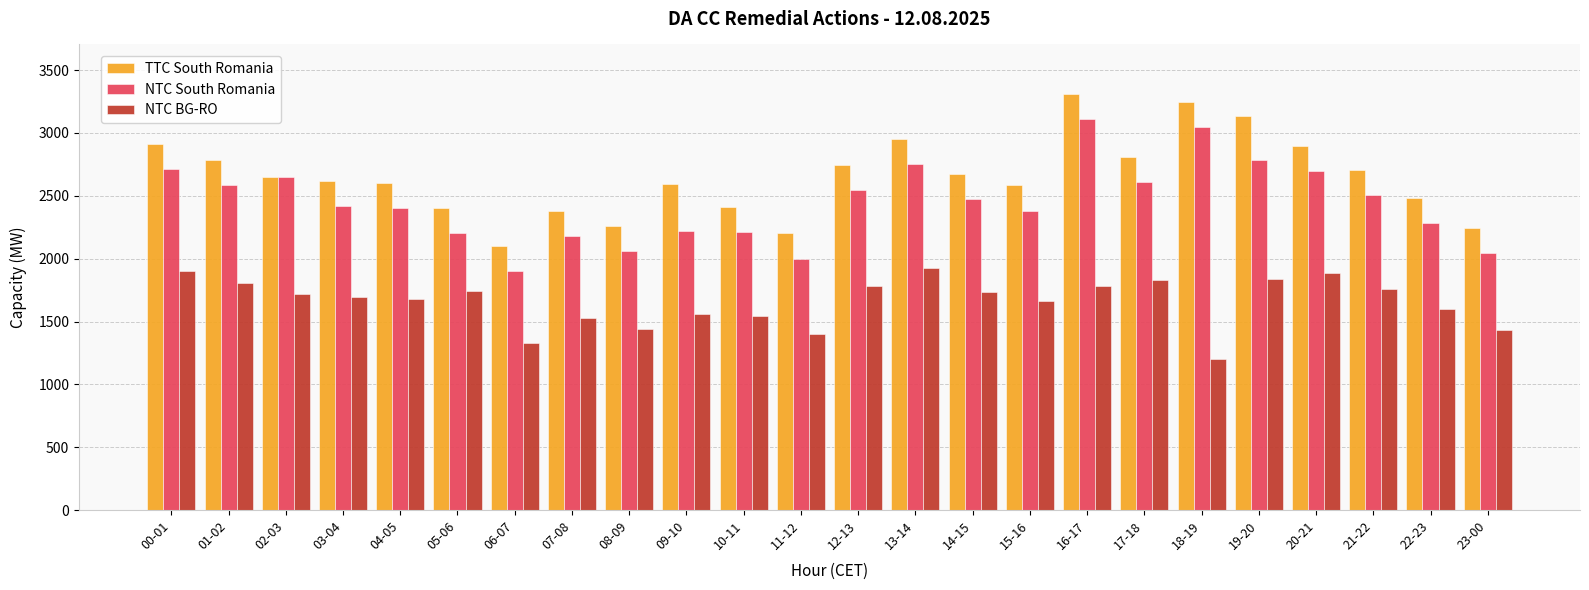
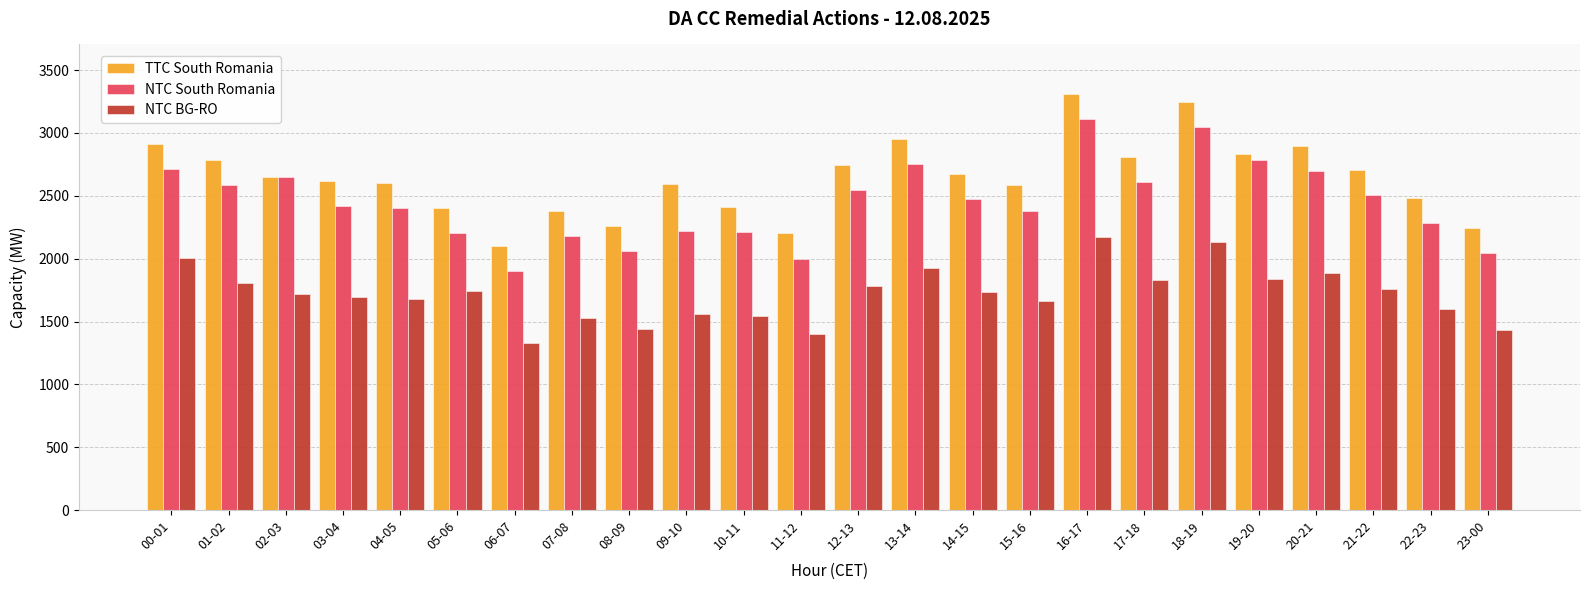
NTC BG-RO, 00-01: 1900 -> 2000
NTC BG-RO, 16-17: 1780 -> 2180
NTC BG-RO, 18-19: 1200 -> 2140
TTC South Romania, 19-20: 3140 -> 2830
